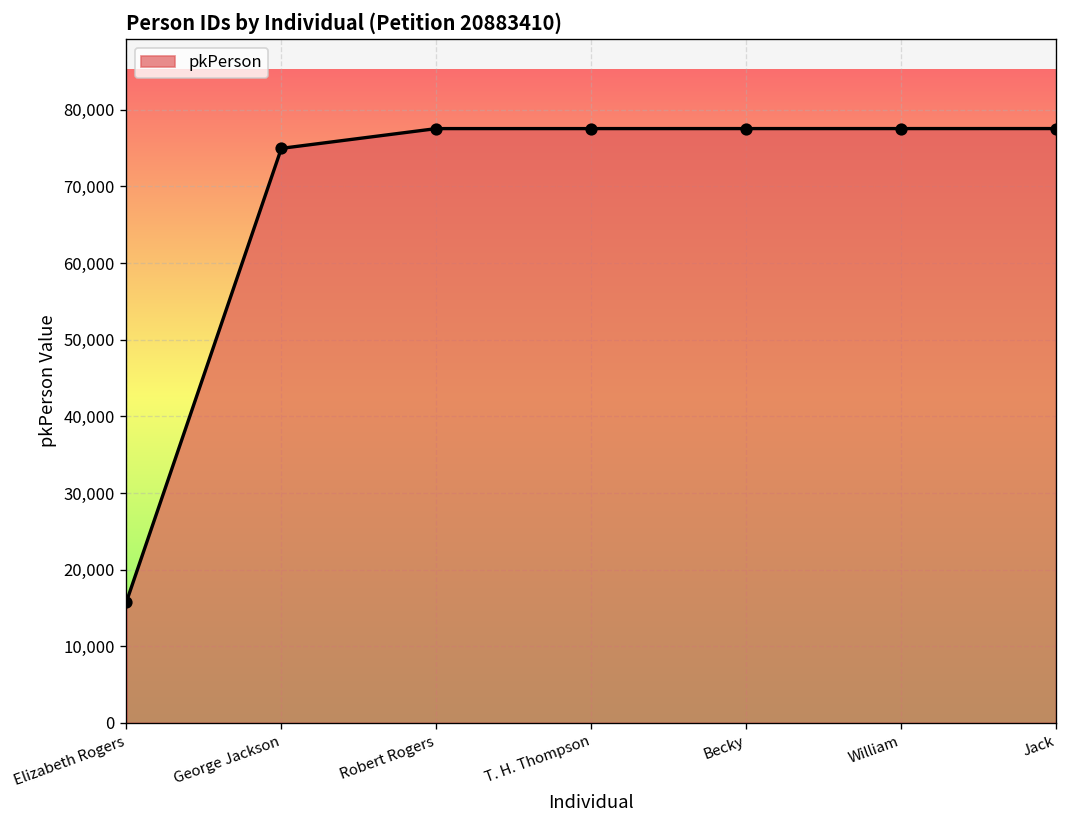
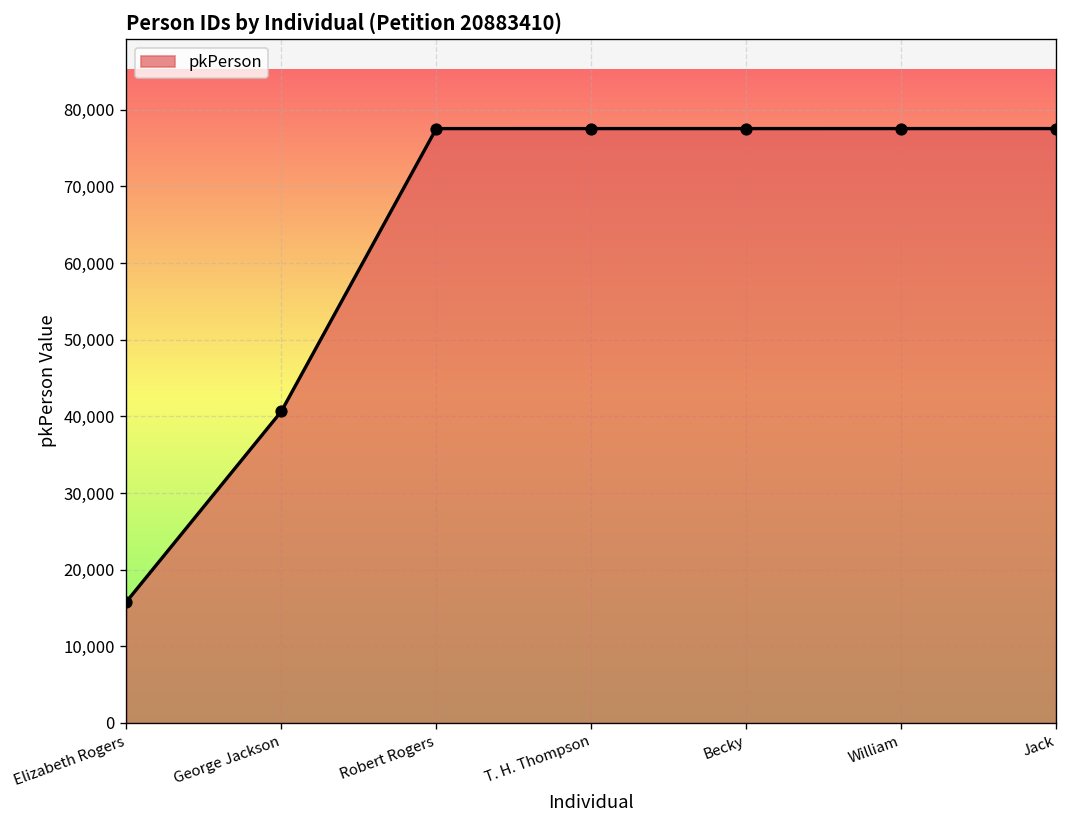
George Jackson: 75,000 -> 41,000
